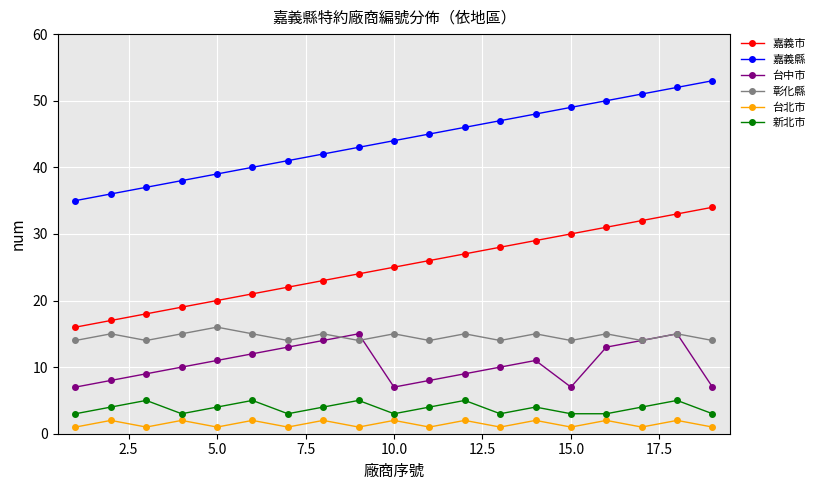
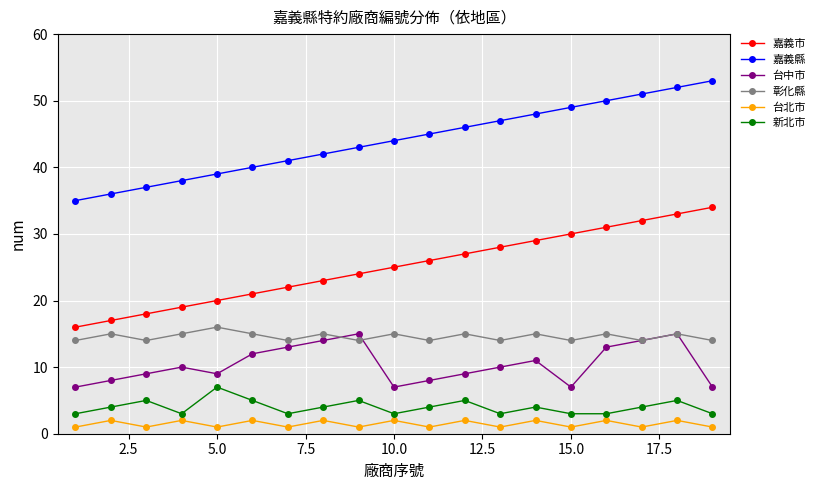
台中市, 5.0: 11 -> 9
新北市, 5.0: 4 -> 7
